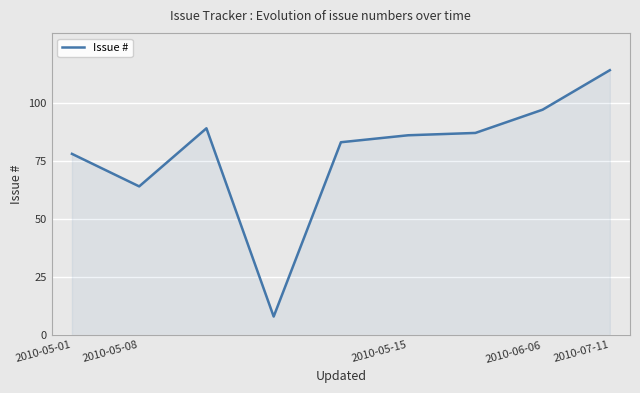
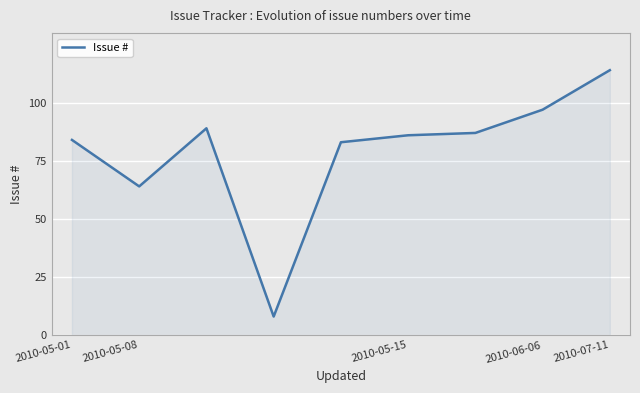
2010-05-01: 78 -> 84
